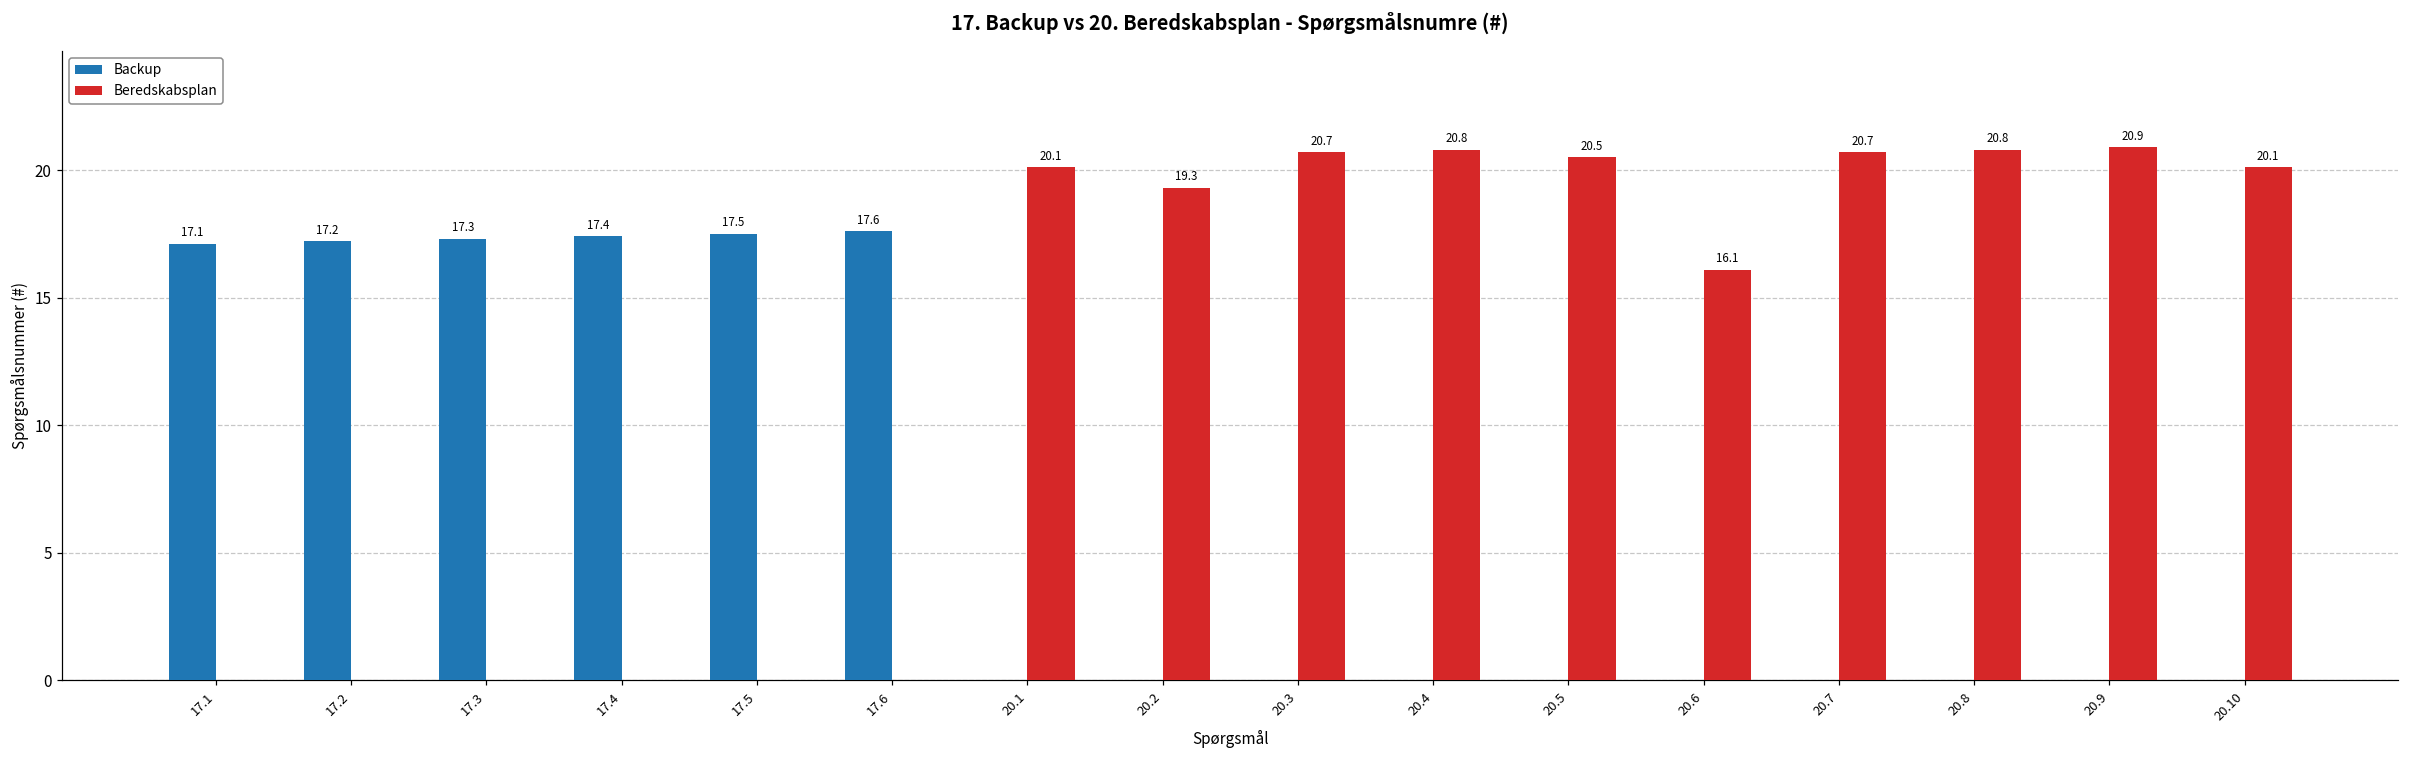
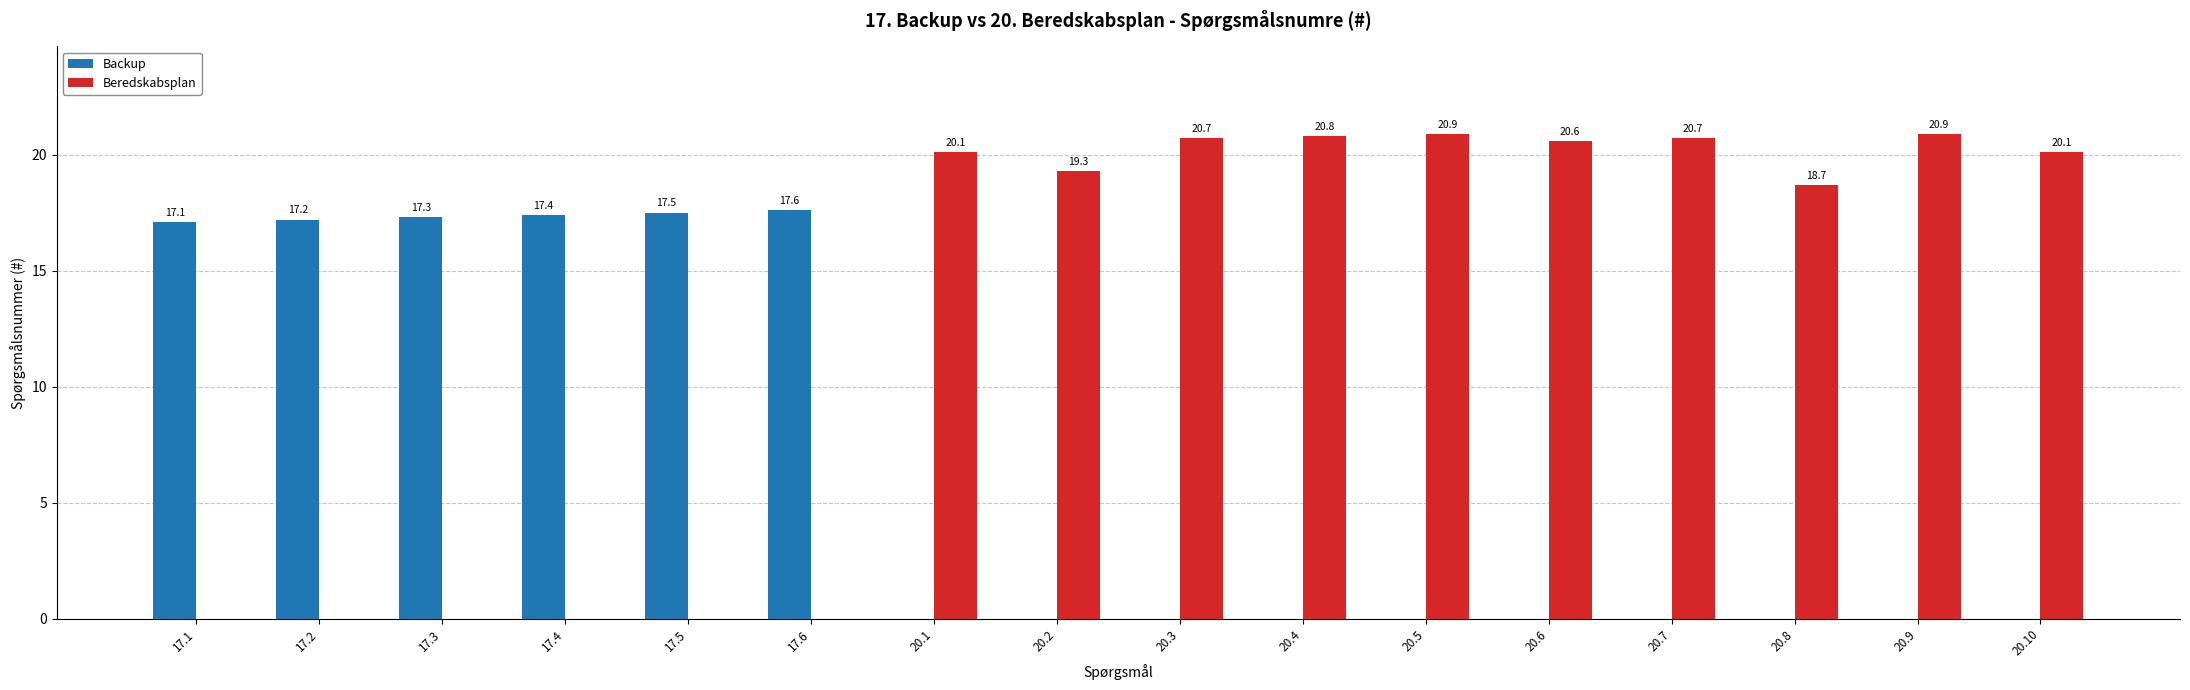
Beredskabsplan, 20.5: 20.5 -> 20.9
Beredskabsplan, 20.6: 16.1 -> 20.6
Beredskabsplan, 20.8: 20.8 -> 18.7
